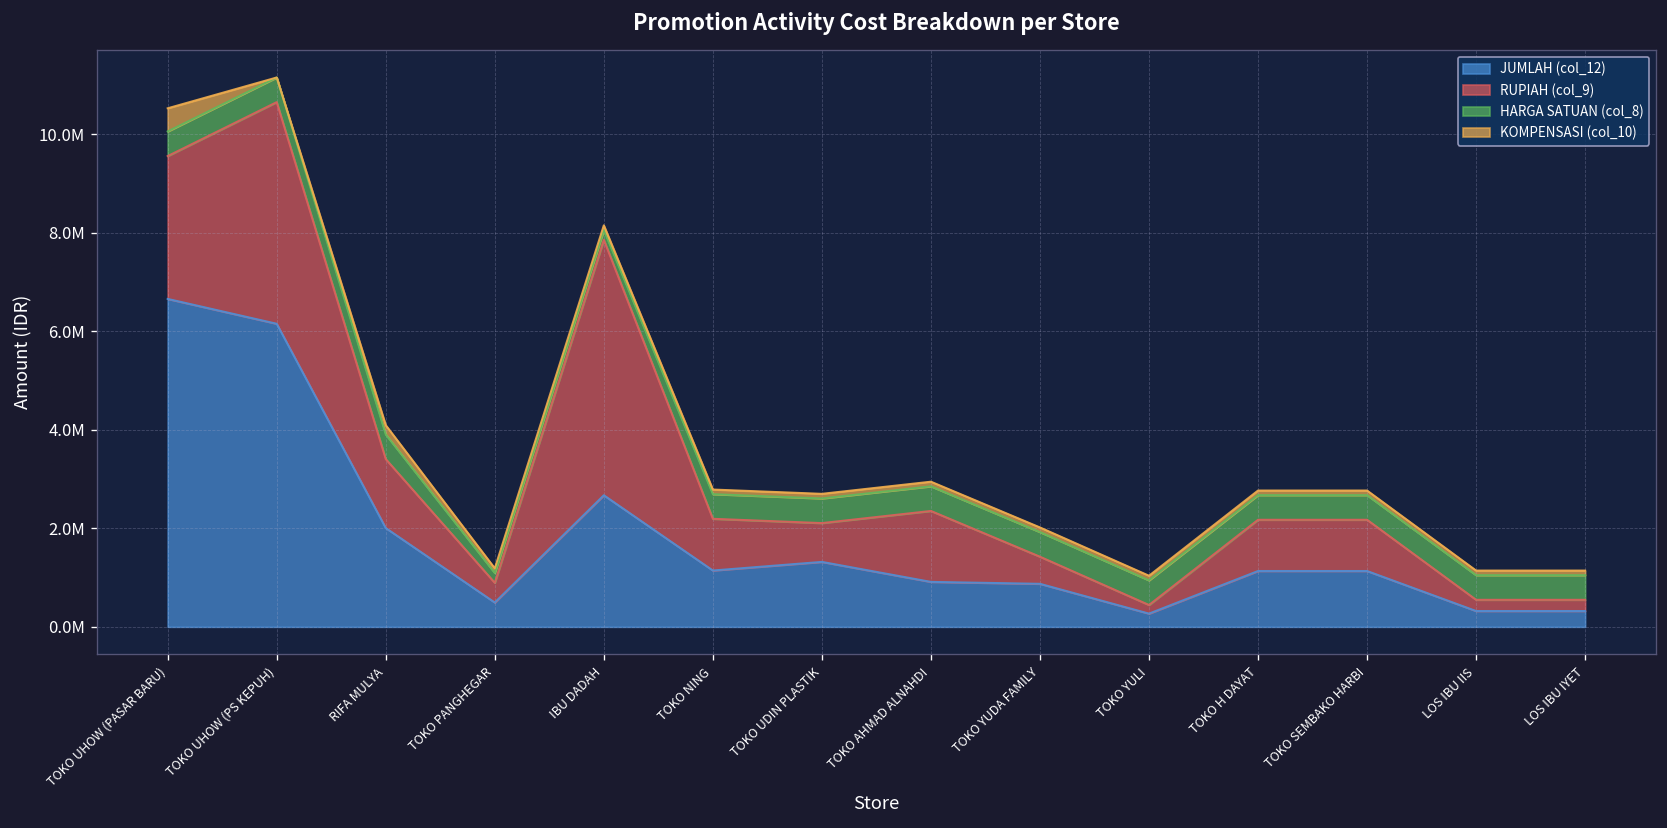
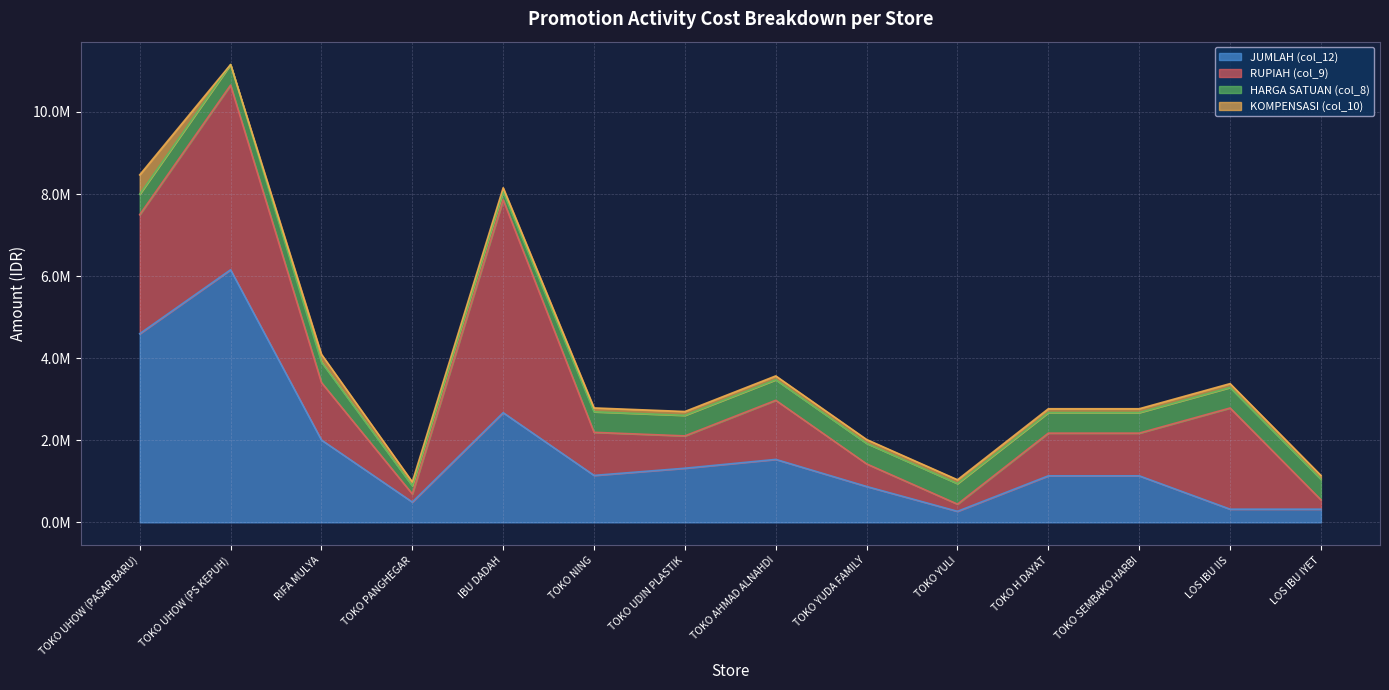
JUMLAH (col_12), TOKO UHOW (PASAR BARU): 6700000 -> 4600000
RUPIAH (col_9), TOKO PANGHEGAR: 400000 -> 200000
JUMLAH (col_12), TOKO AHMAD ALNAHDI: 900000 -> 1500000
RUPIAH (col_9), LOS IBU IIS: 200000 -> 2500000
